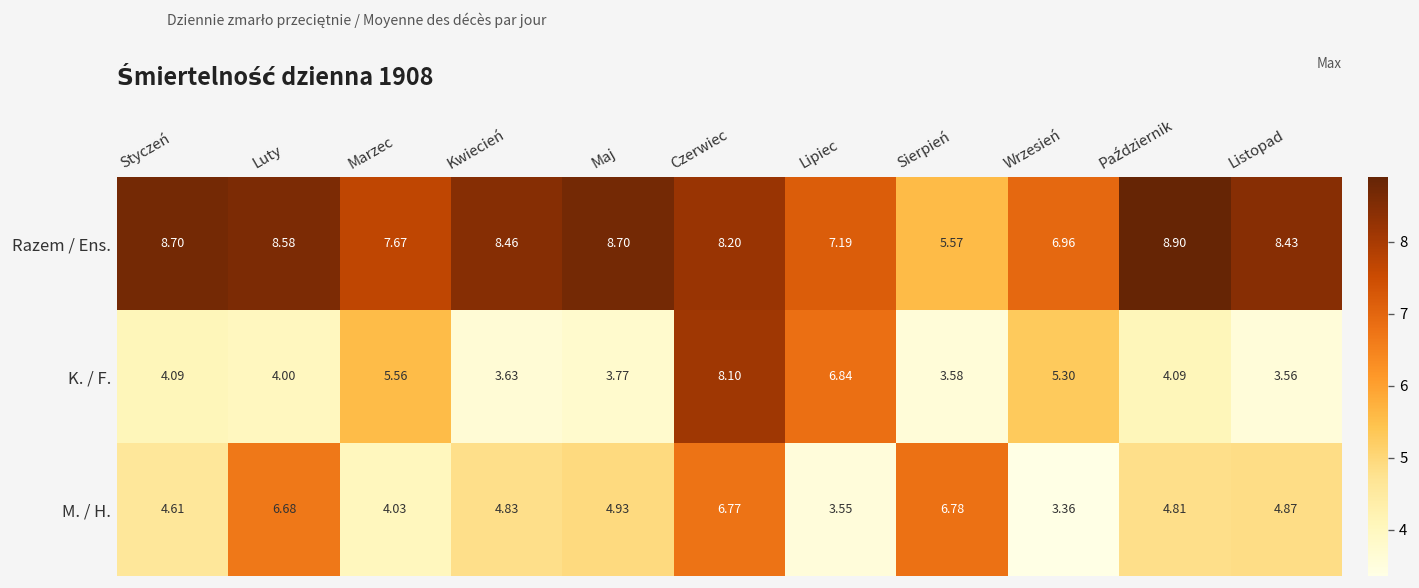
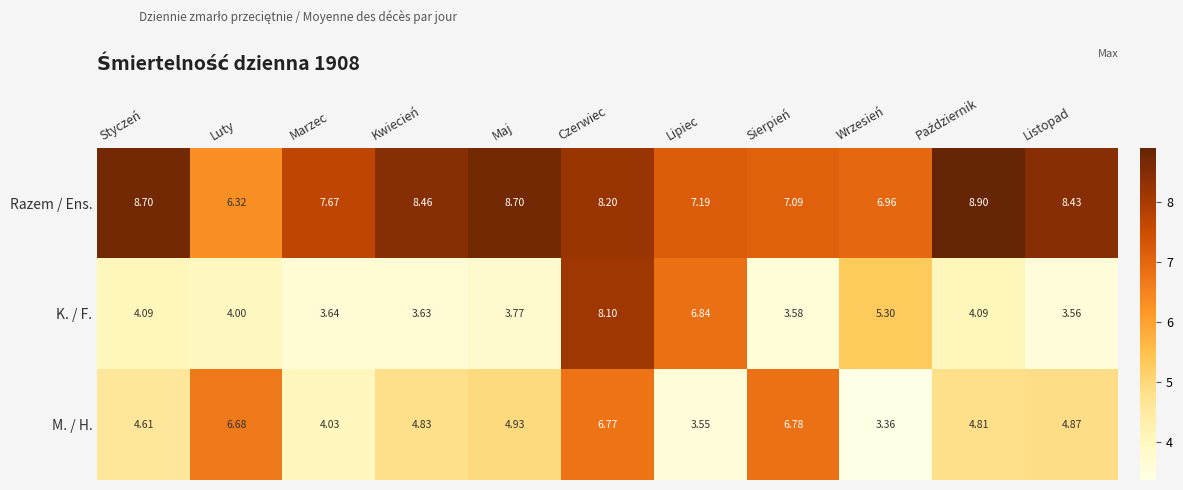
Razem / Ens., Luty: 8.58 -> 6.32
Razem / Ens., Sierpień: 5.57 -> 7.09
K. / F., Marzec: 5.56 -> 3.64
